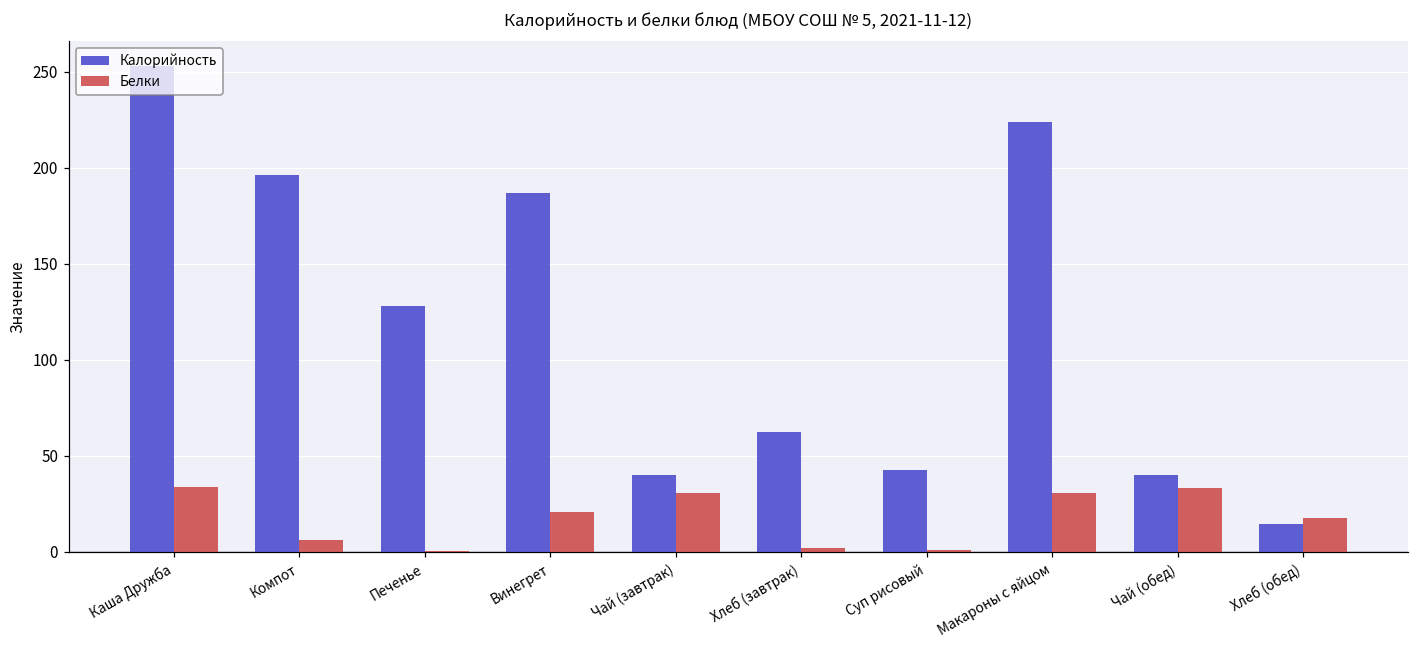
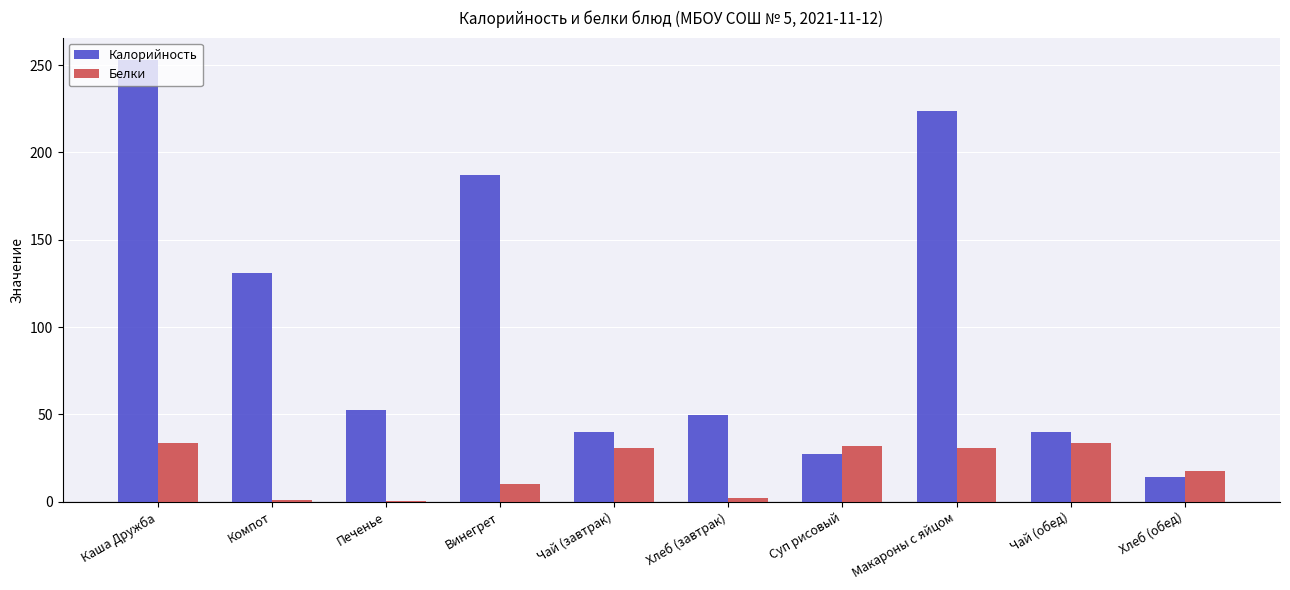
Калорийность, Компот: 196 -> 131
Белки, Компот: 6 -> 1
Калорийность, Печенье: 128 -> 52
Белки, Винегрет: 21 -> 10
Калорийность, Хлеб (завтрак): 62 -> 50
Калорийность, Суп рисовый: 43 -> 28
Белки, Суп рисовый: 1 -> 32
